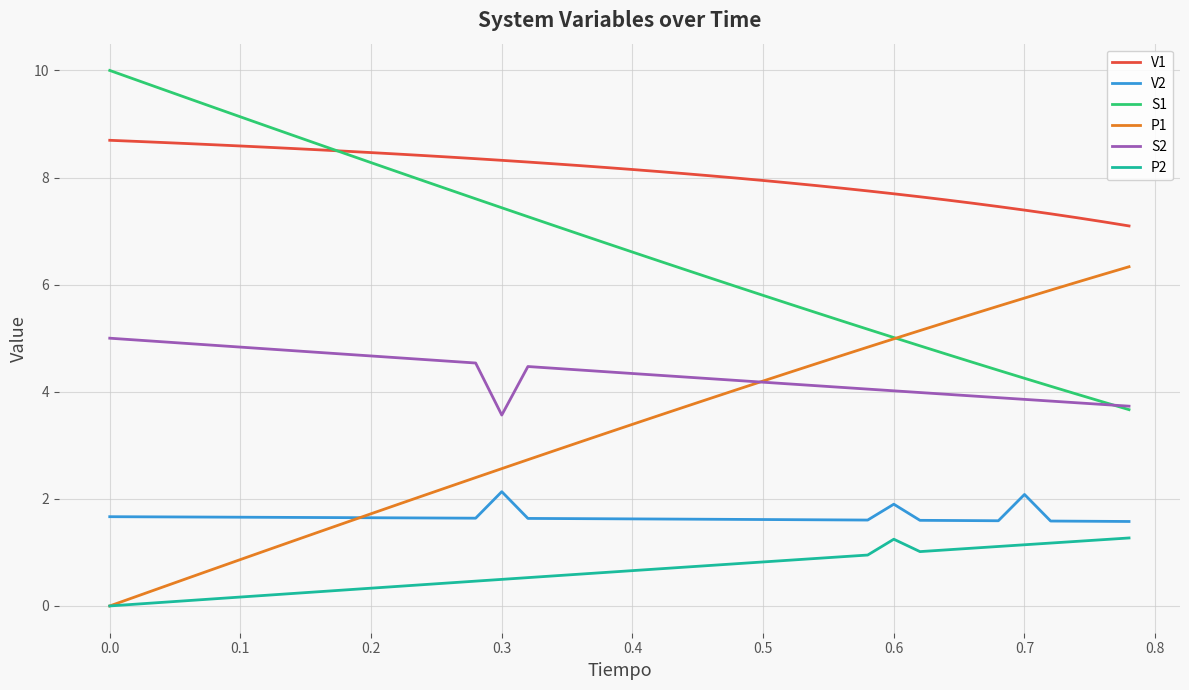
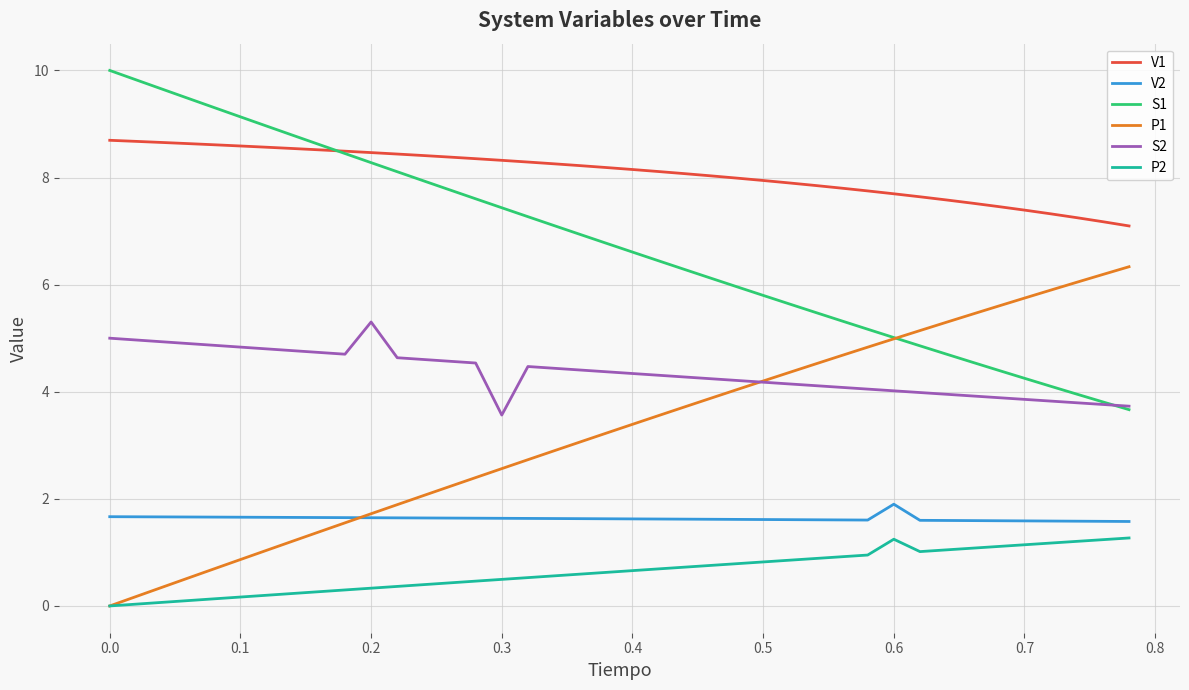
S2, 0.2: 4.7 -> 5.3
V2, 0.3: 2.1 -> 1.6
V2, 0.7: 2.1 -> 1.6
